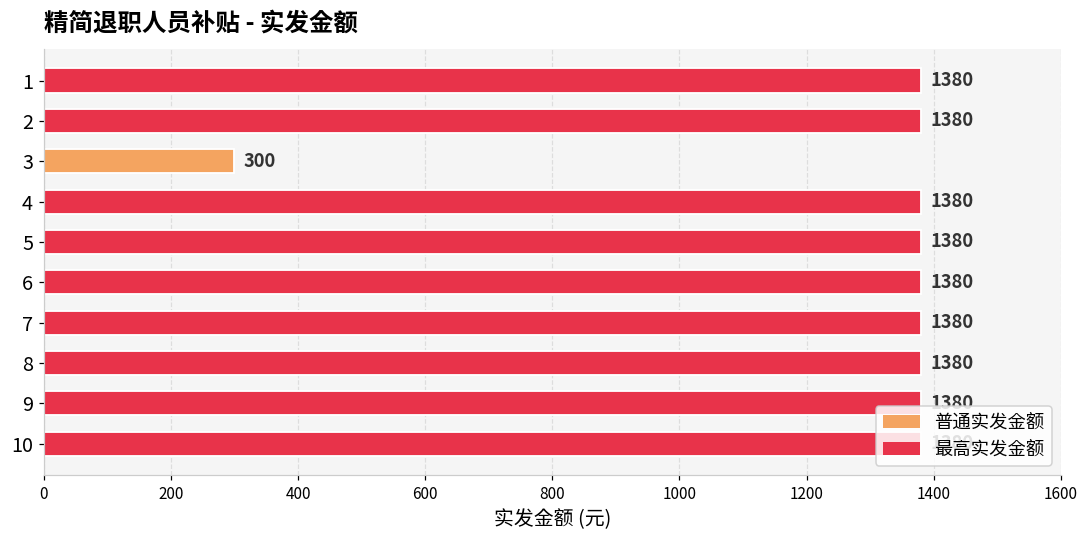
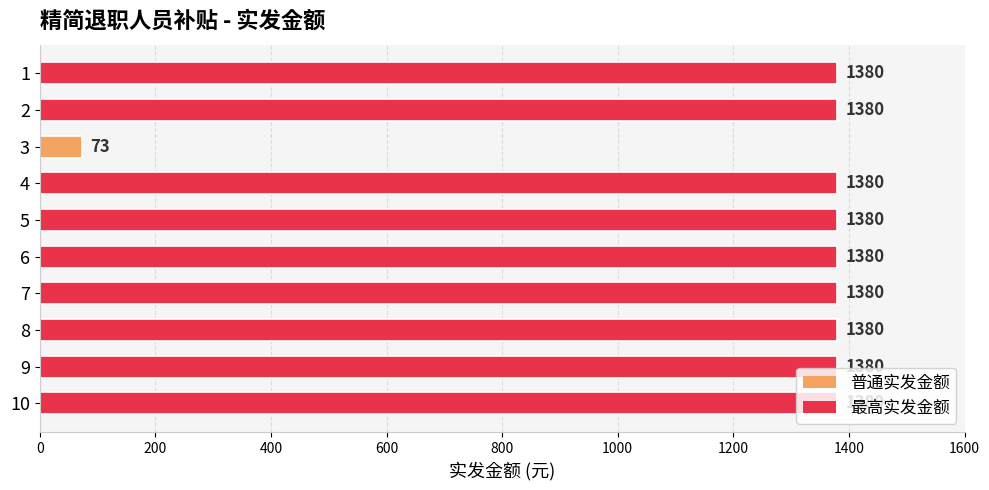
3: 300 -> 73
